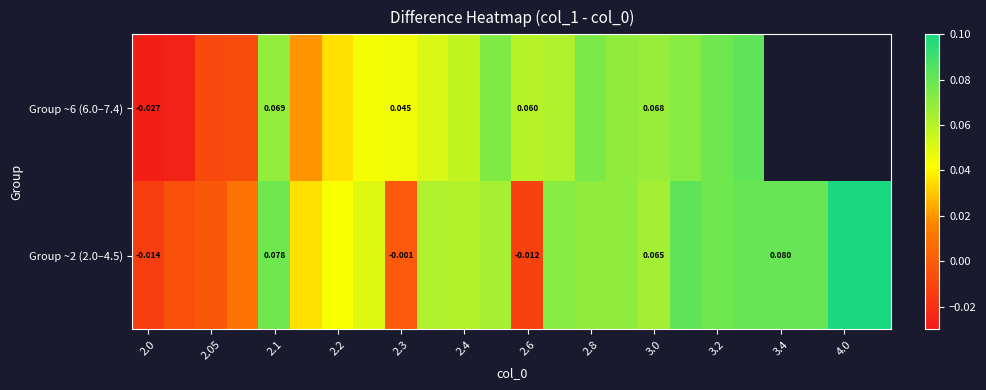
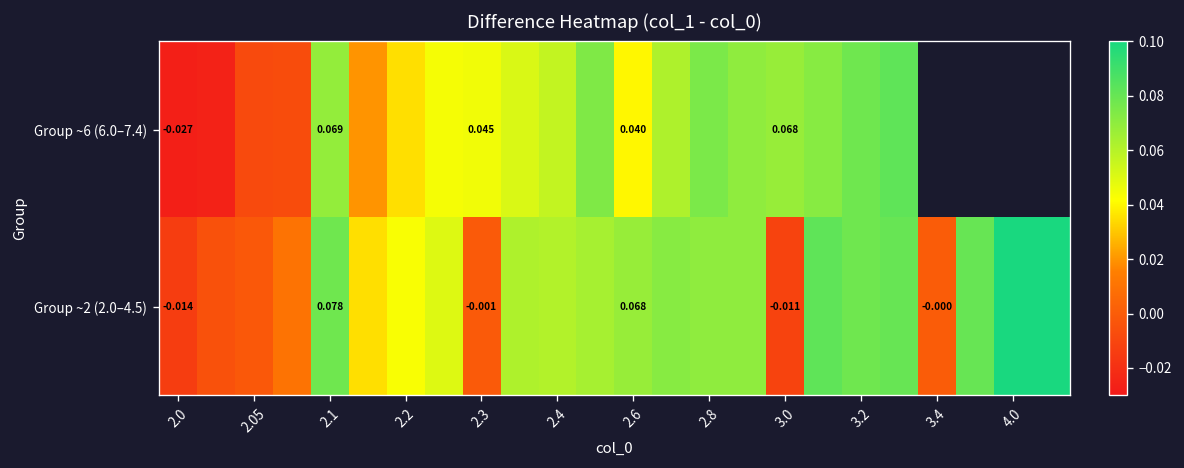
Group ~6 (6.0–7.4), 2.6: 0.060 -> 0.040
Group ~2 (2.0–4.5), 2.6: -0.012 -> 0.068
Group ~2 (2.0–4.5), 3.0: 0.065 -> -0.011
Group ~2 (2.0–4.5), 3.4: 0.080 -> -0.000
